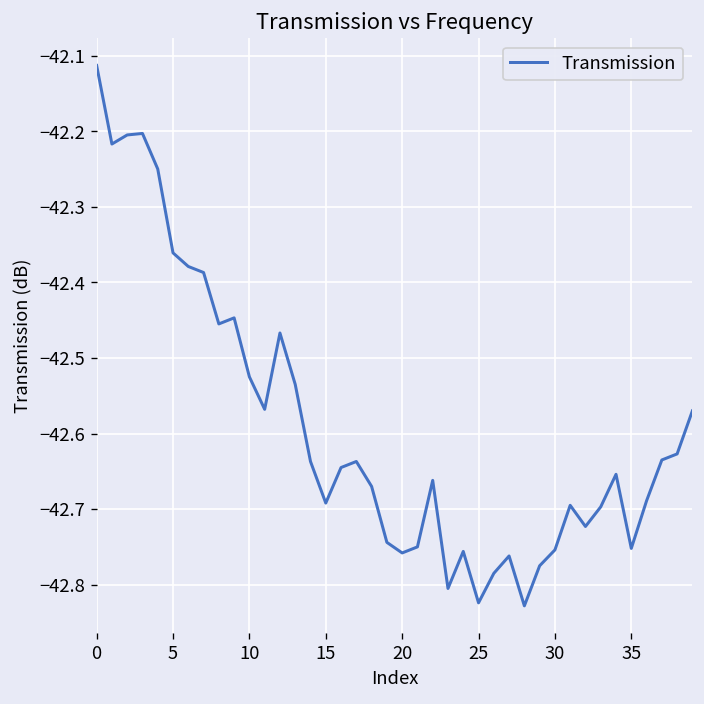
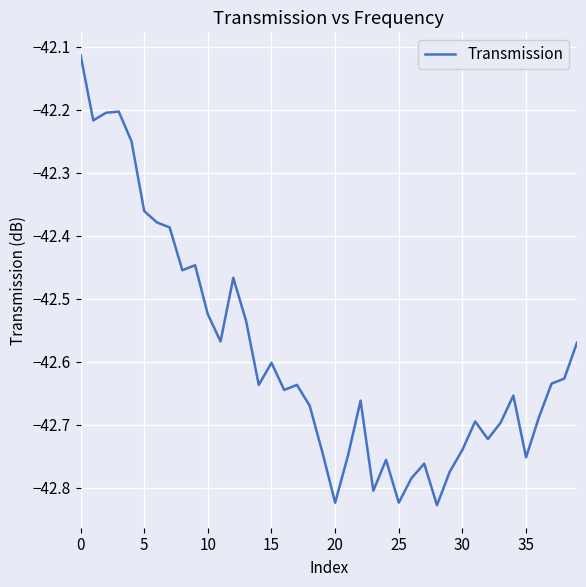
15: -42.69 -> -42.60
20: -42.76 -> -42.82
30: -42.75 -> -42.74
